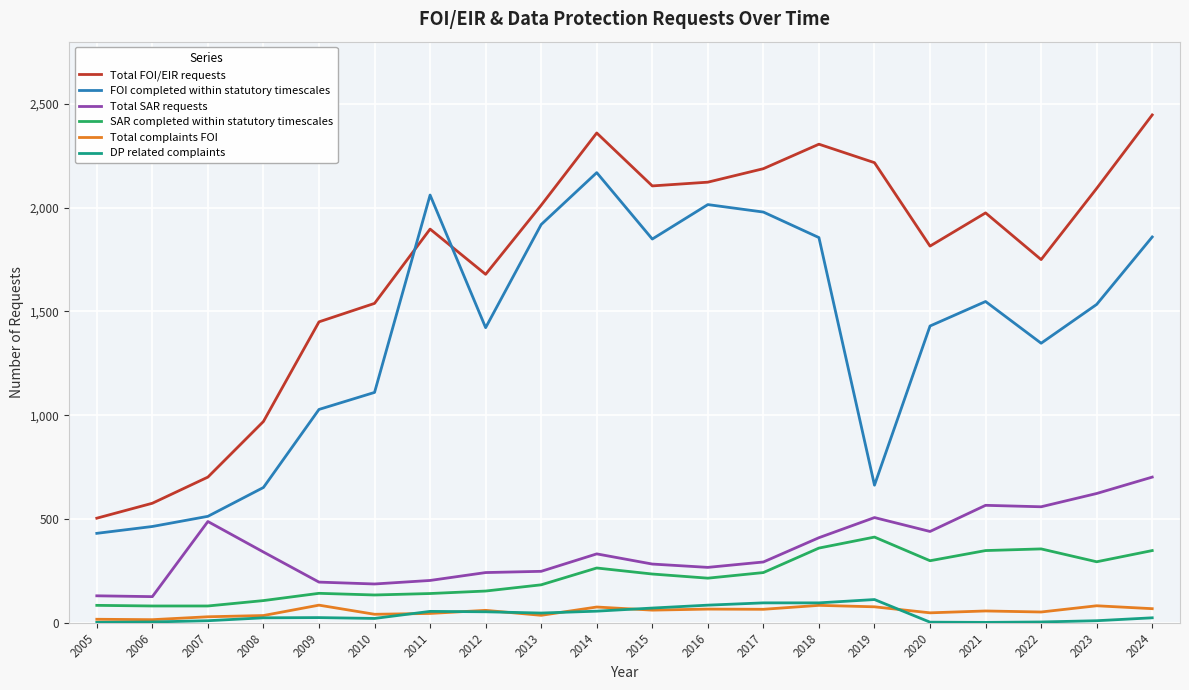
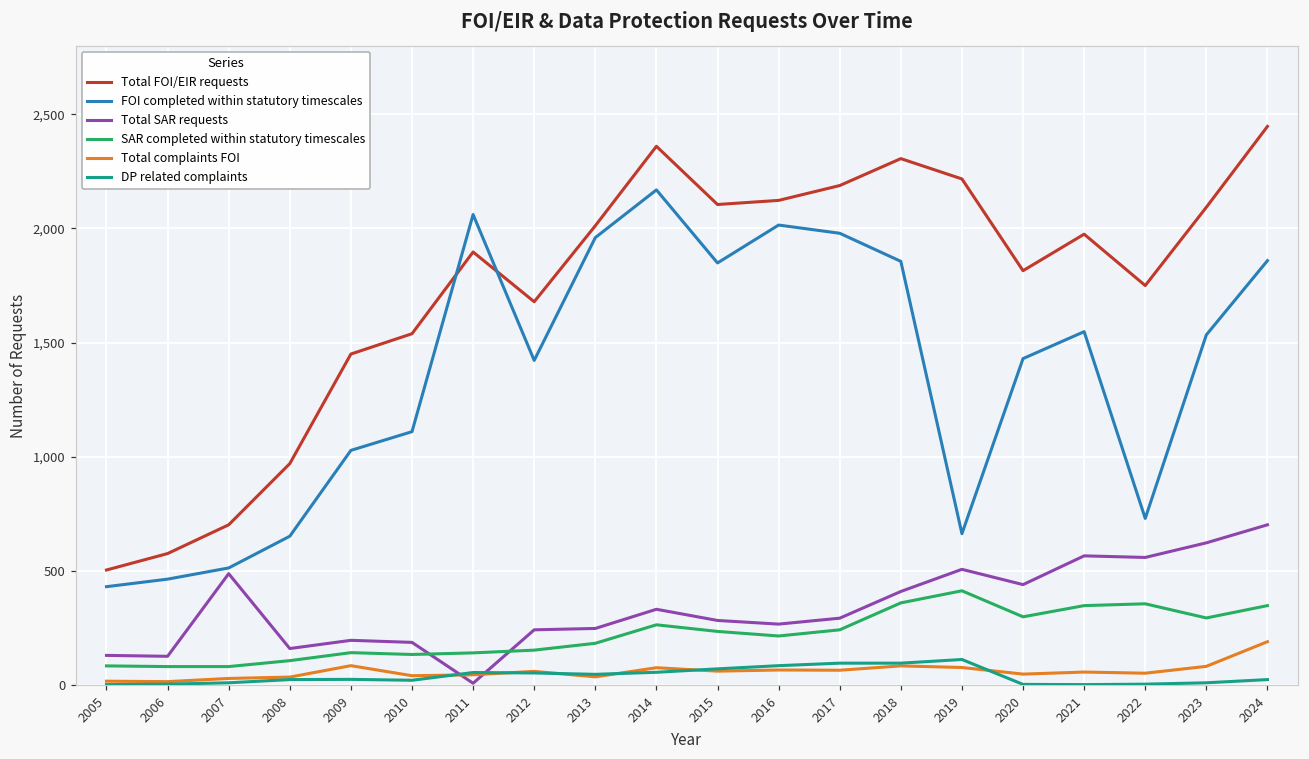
Total SAR requests, 2008: 340 -> 160
Total SAR requests, 2011: 200 -> 10
FOI completed within statutory timescales, 2013: 1,920 -> 1,960
FOI completed within statutory timescales, 2022: 1,350 -> 730
Total complaints FOI, 2024: 70 -> 190
